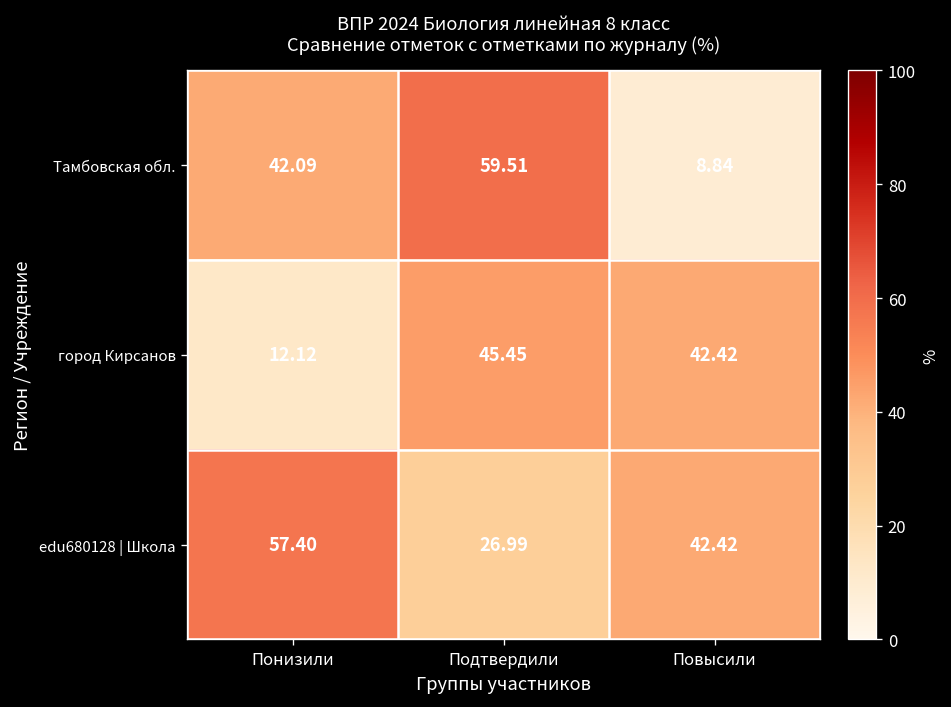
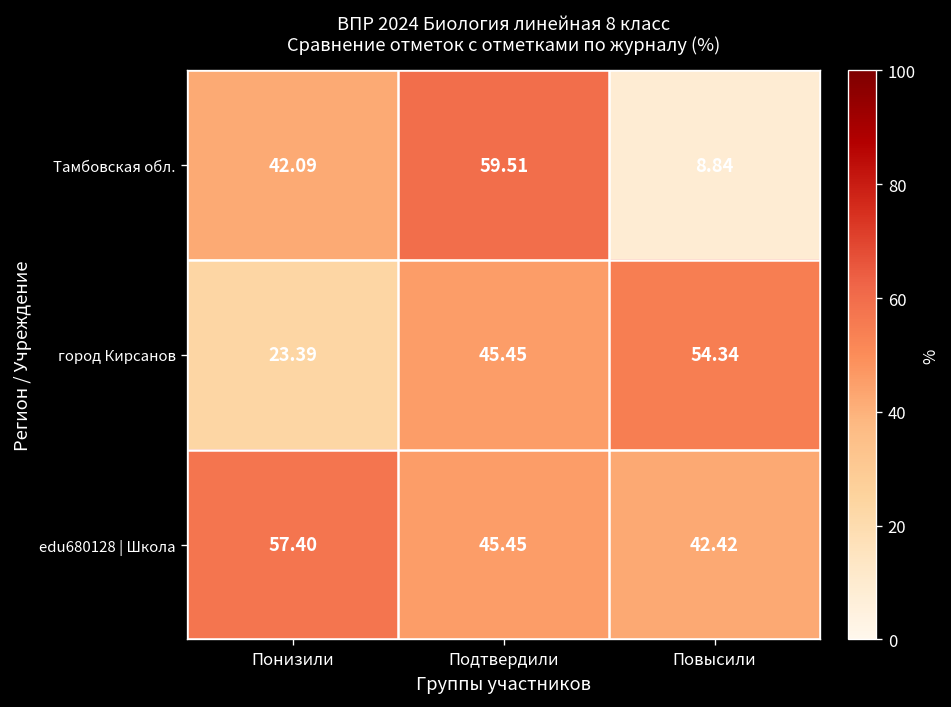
город Кирсанов, Понизили: 12.12 -> 23.39
город Кирсанов, Повысили: 42.42 -> 54.34
edu680128 | Школа, Подтвердили: 26.99 -> 45.45
